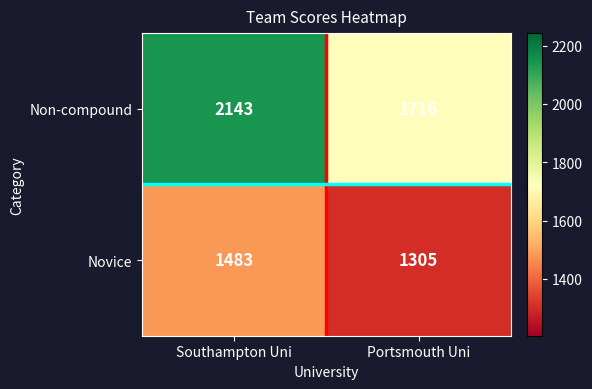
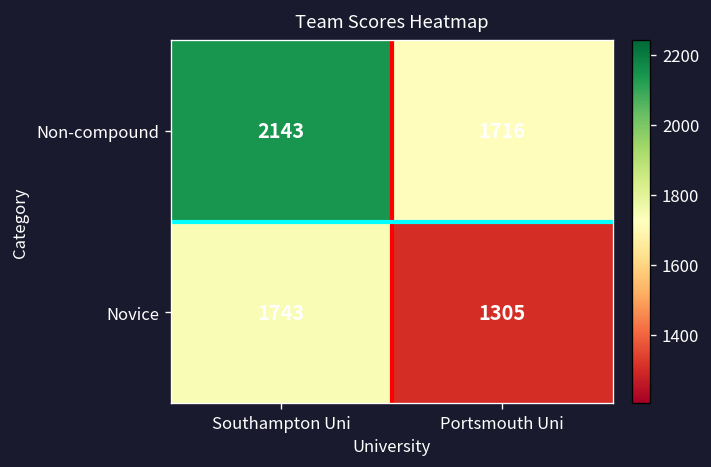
Novice, Southampton Uni: 1483 -> 1743
